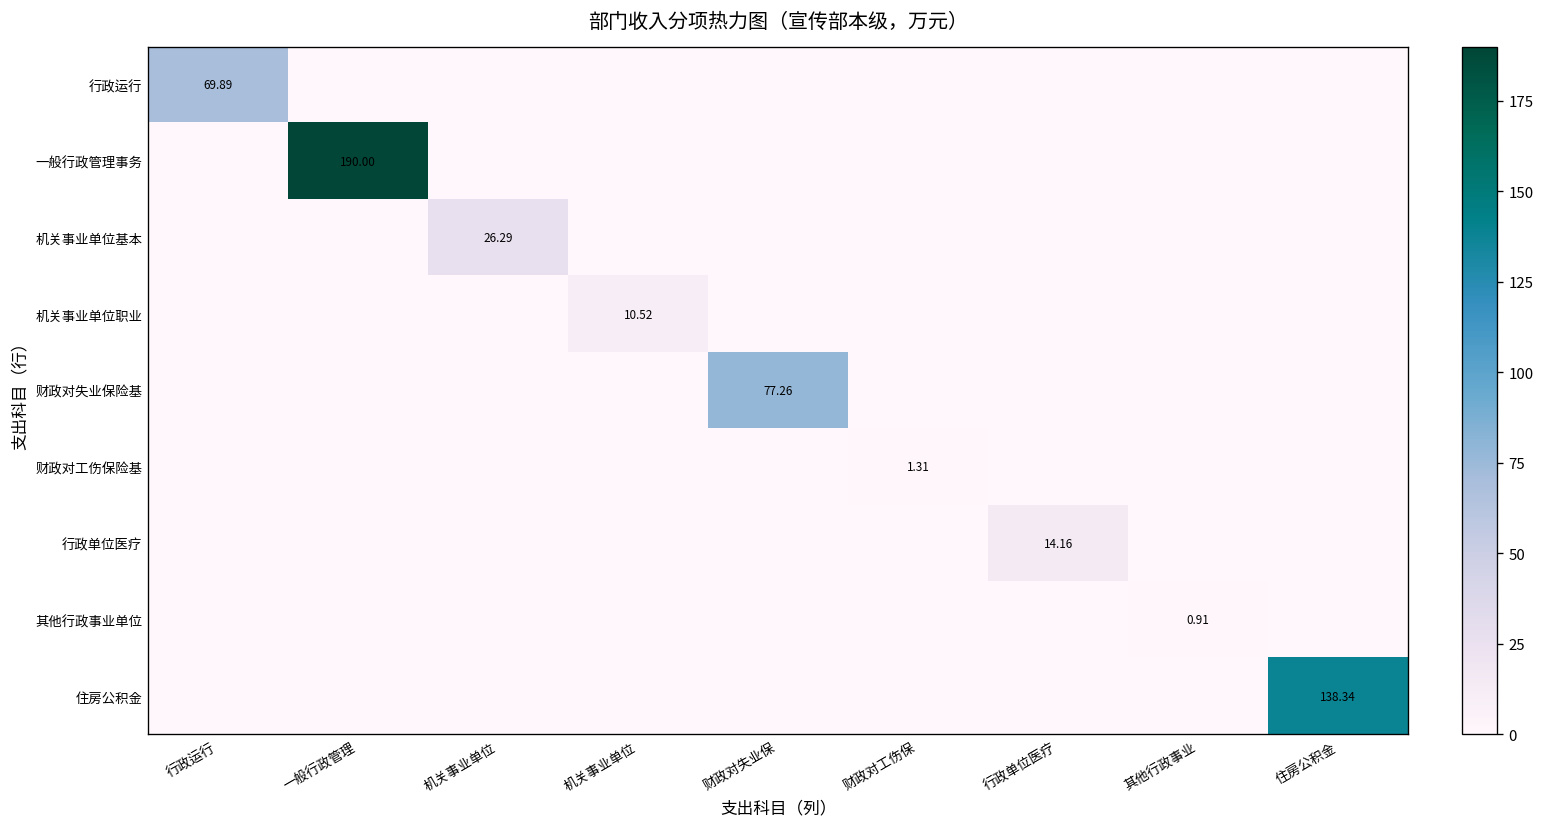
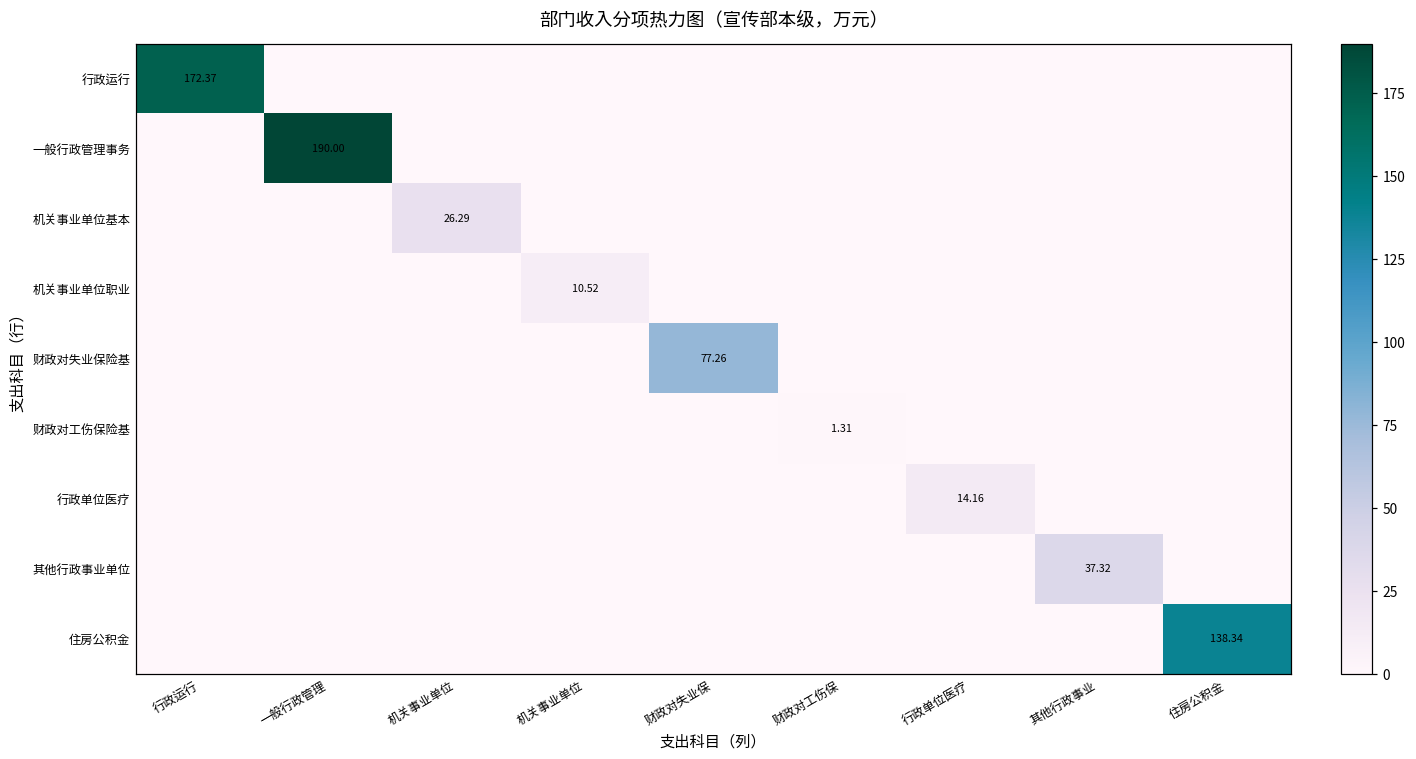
行政运行, 行政运行: 69.89 -> 172.37
其他行政事业单位, 其他行政事业: 0.91 -> 37.32
